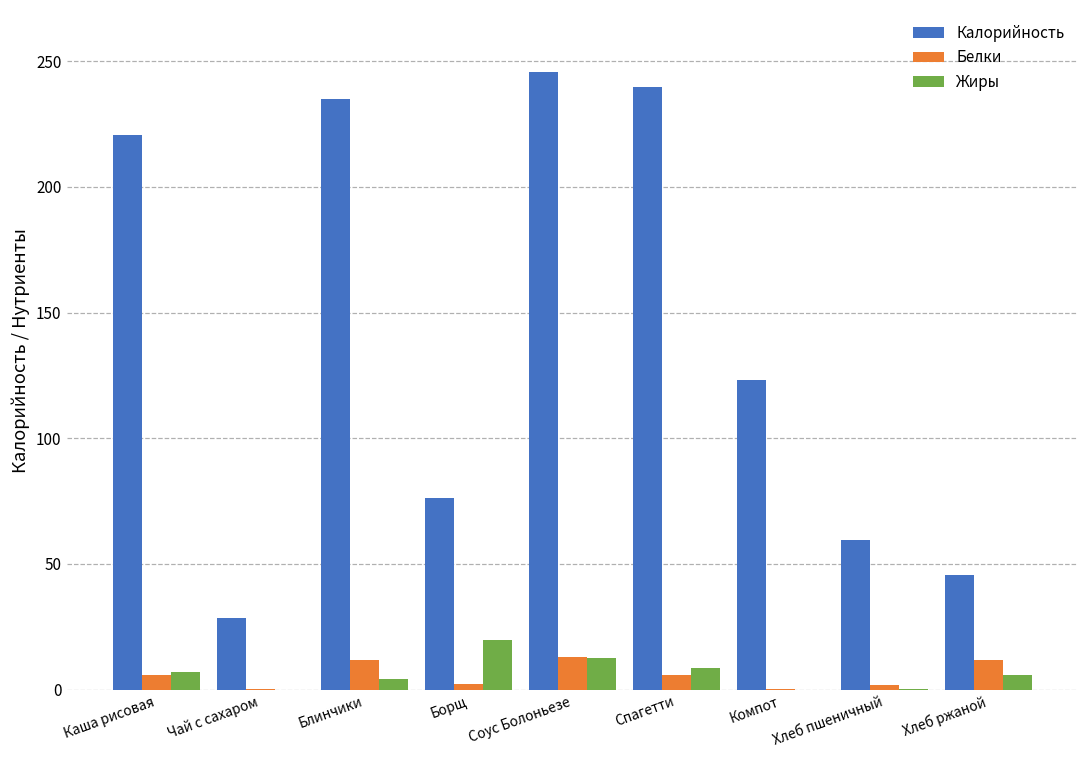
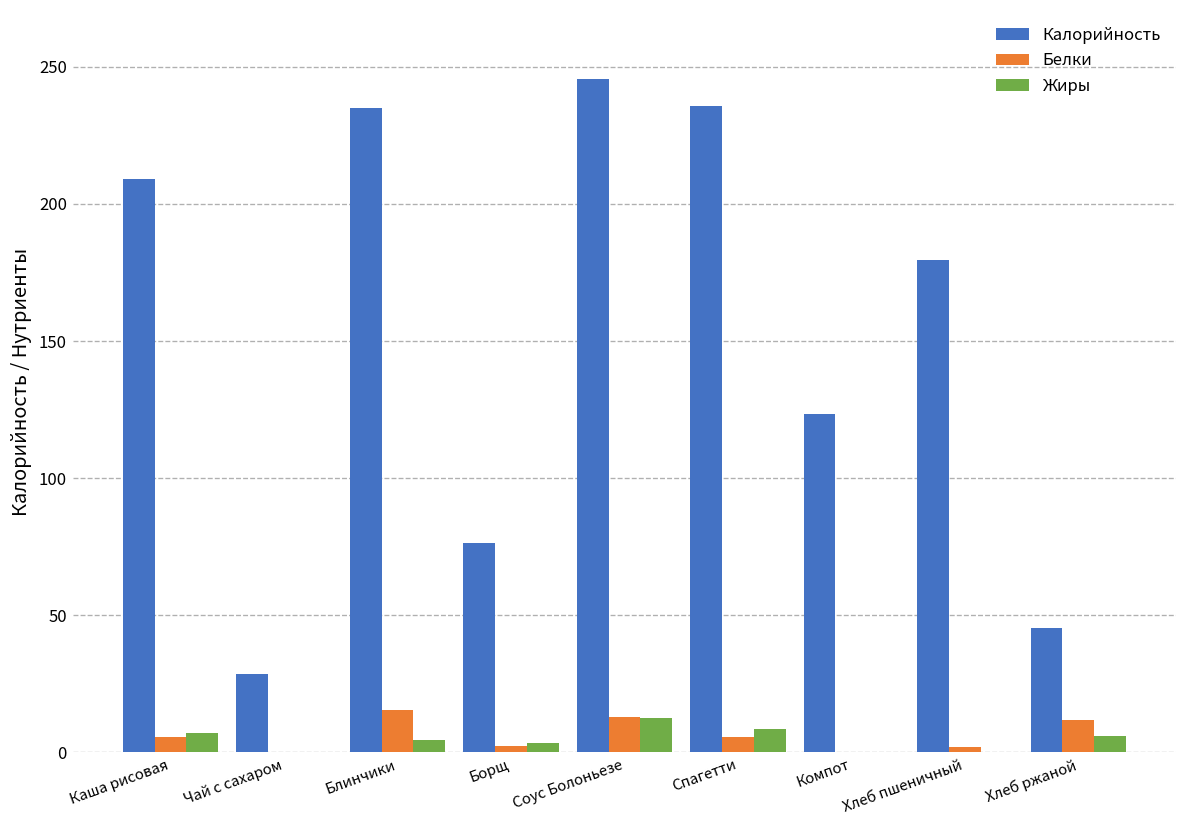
Калорийность, Каша рисовая: 221 -> 209
Белки, Блинчики: 12 -> 16
Жиры, Борщ: 20 -> 4
Калорийность, Спагетти: 240 -> 236
Калорийность, Хлеб пшеничный: 60 -> 180
